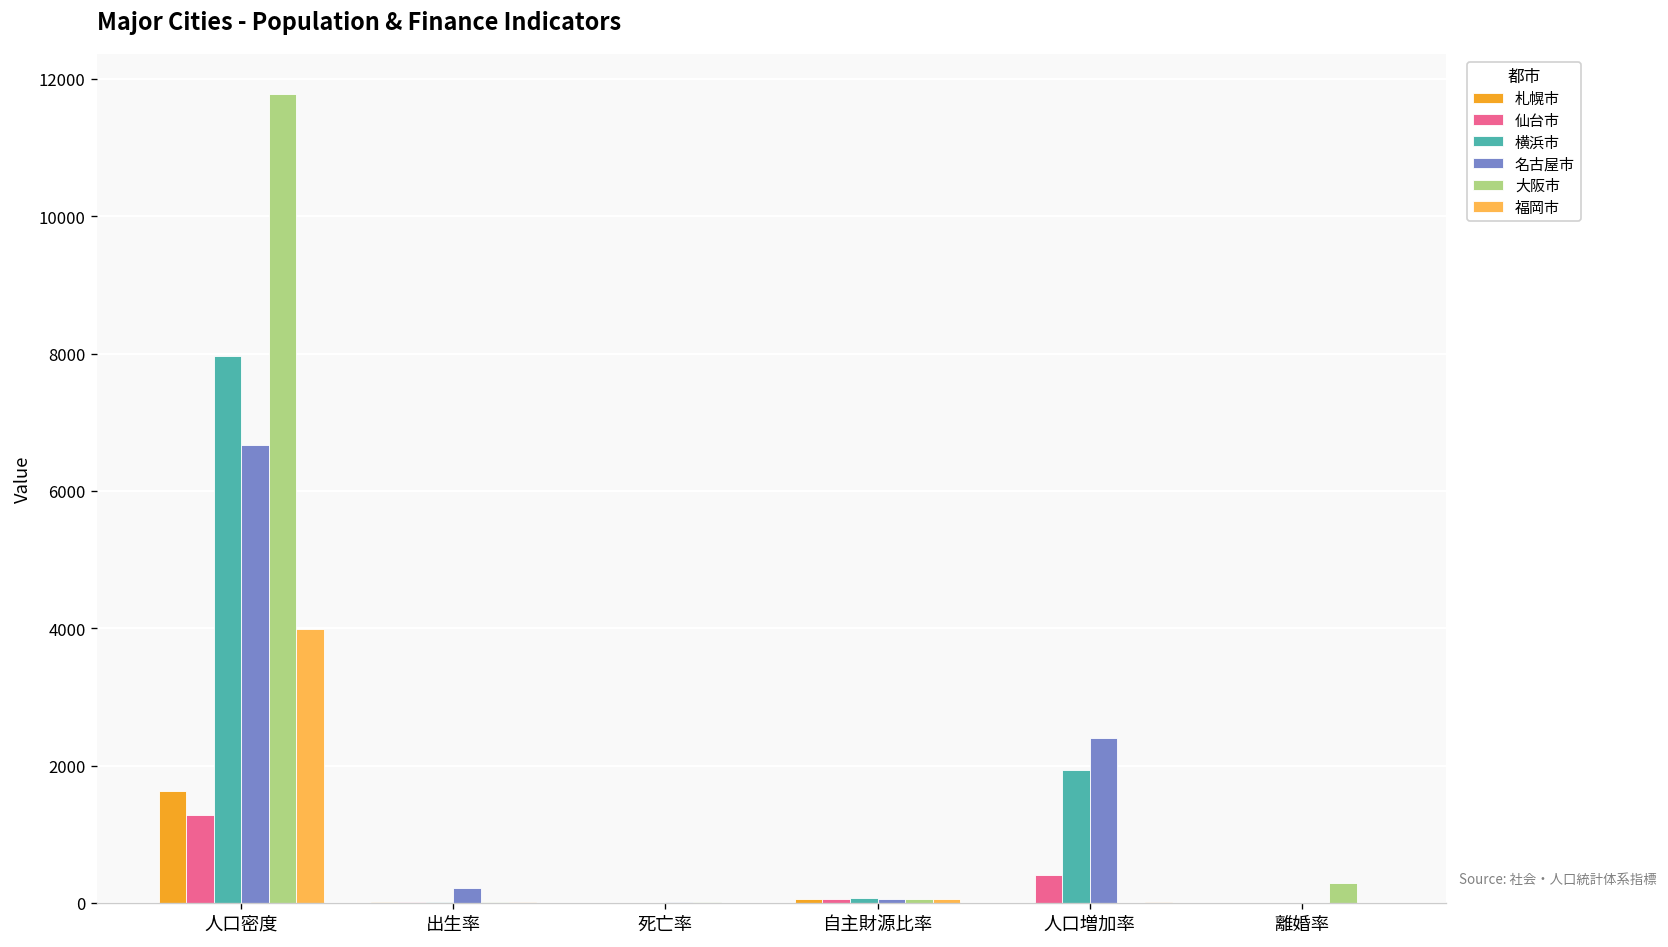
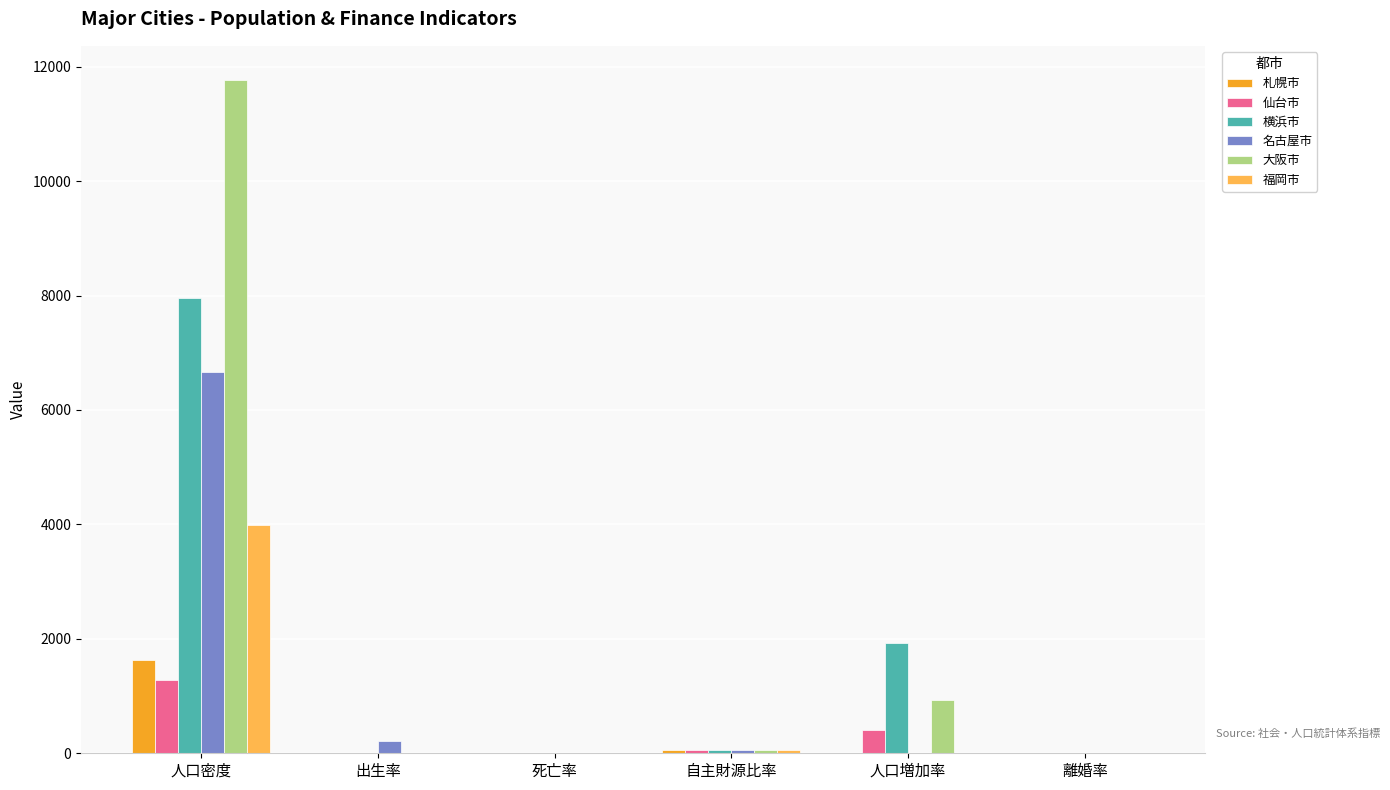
名古屋市, 人口増加率: 2400 -> 0
大阪市, 人口増加率: 0 -> 900
大阪市, 離婚率: 300 -> 0
